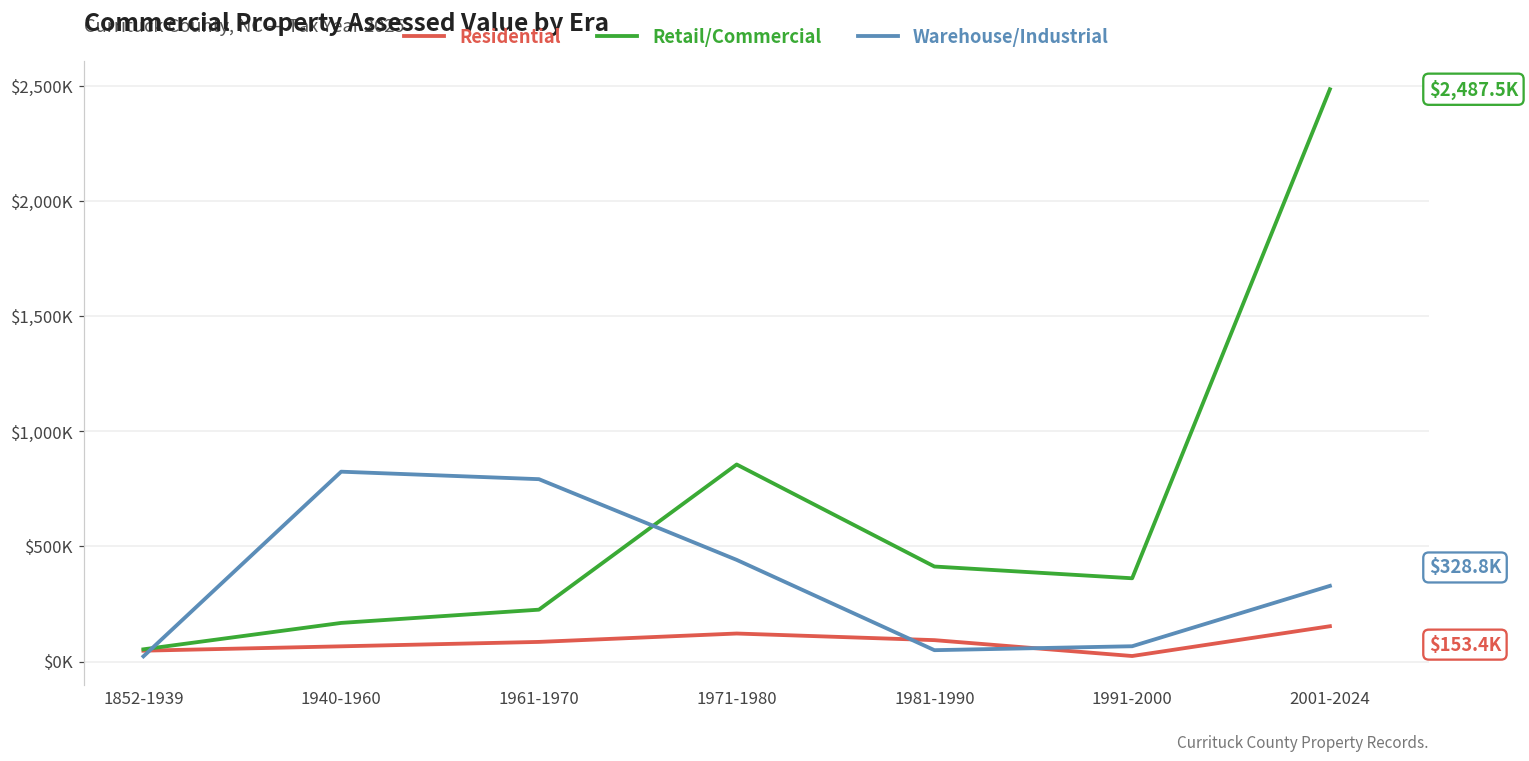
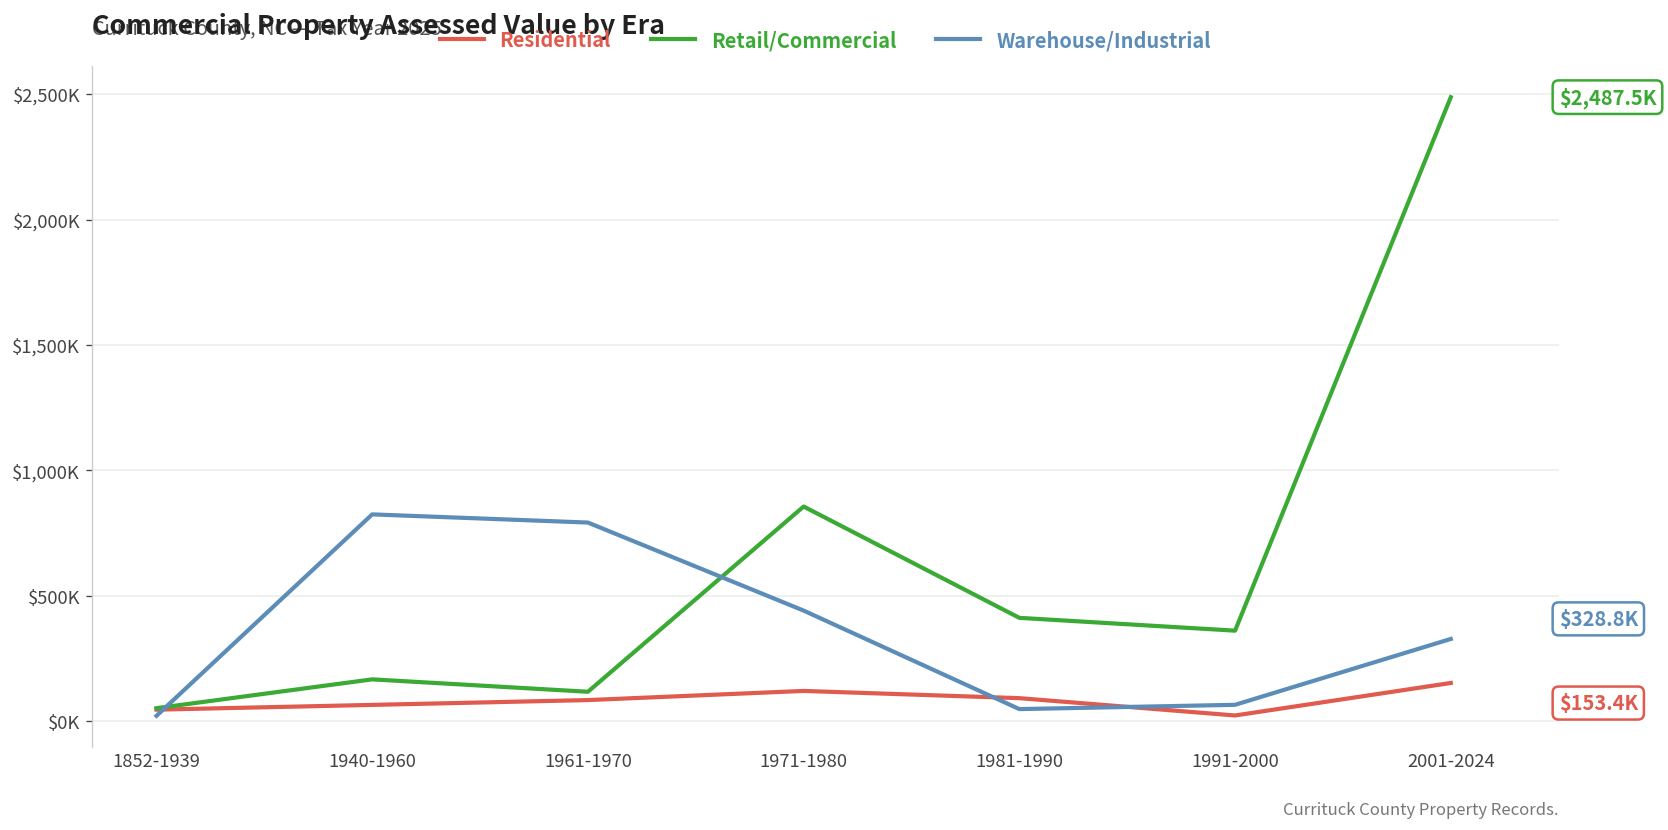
Retail/Commercial, 1961-1970: $230,000 -> $120,000
